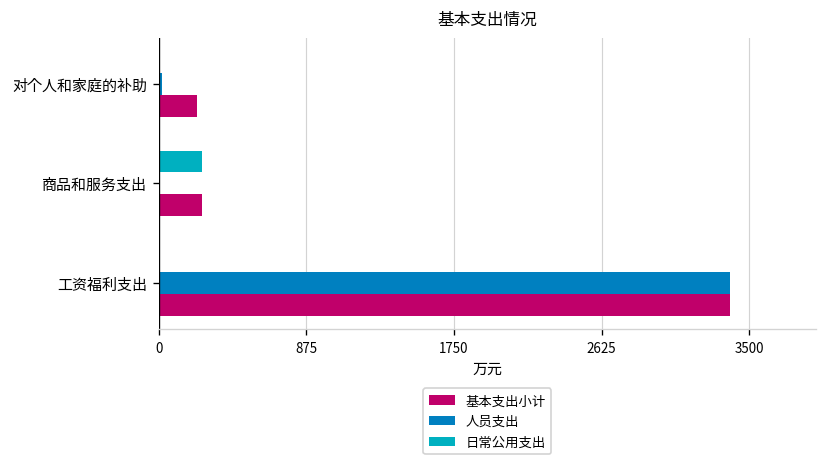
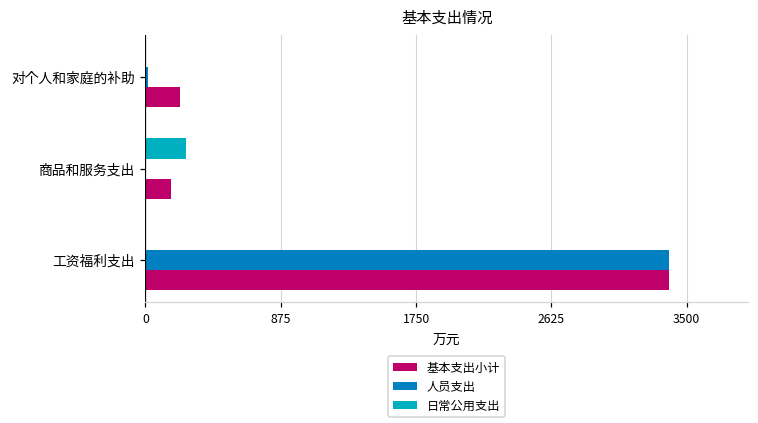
基本支出小计, 商品和服务支出: 260 -> 160
